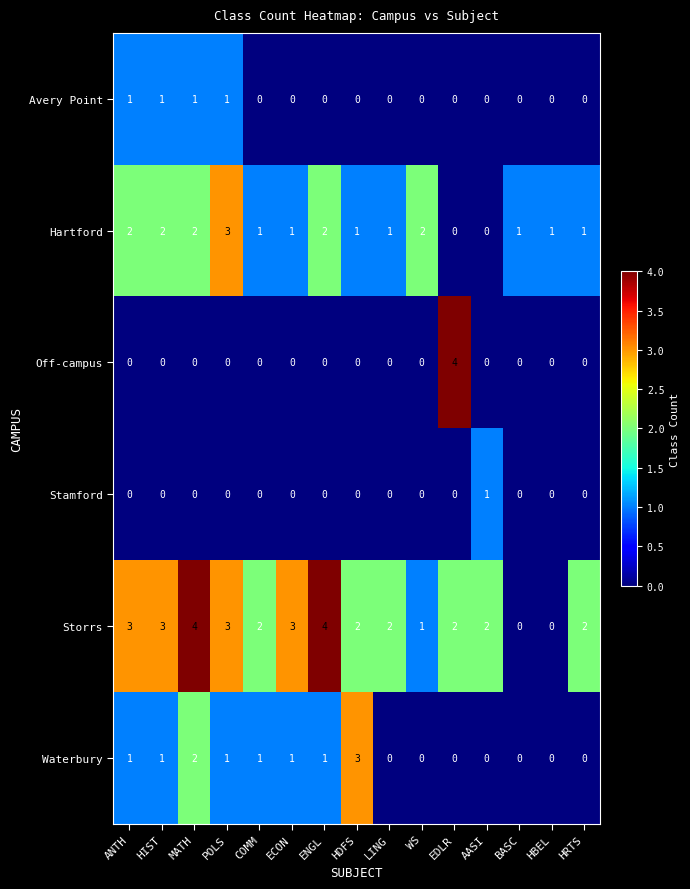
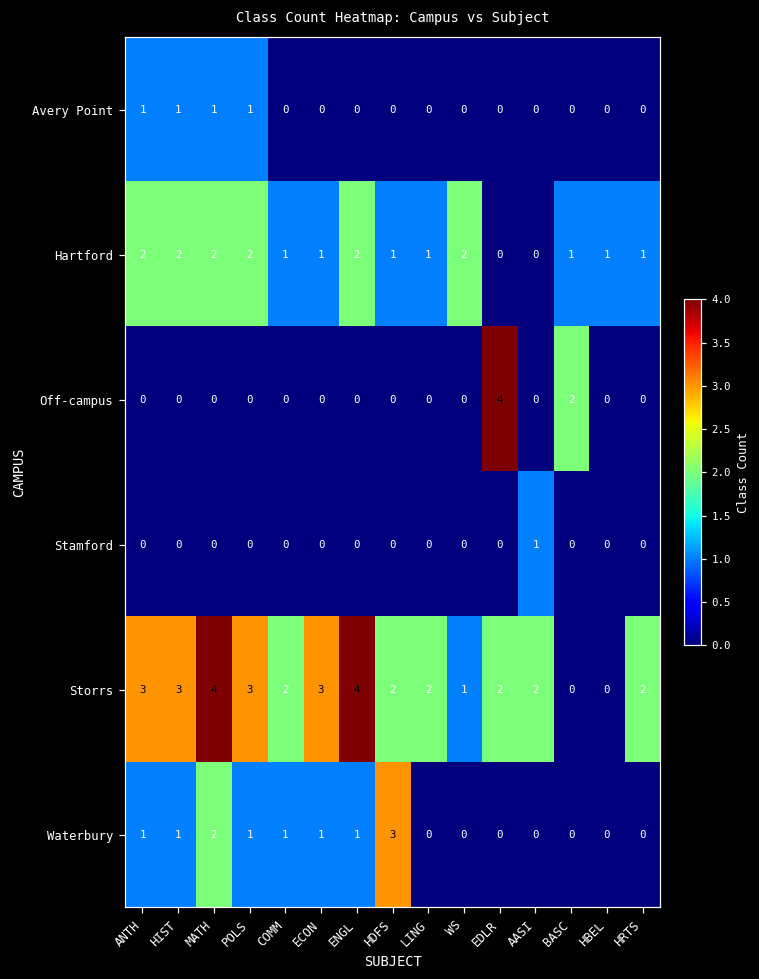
Hartford, POLS: 3 -> 2
Off-campus, BASC: 0 -> 2
